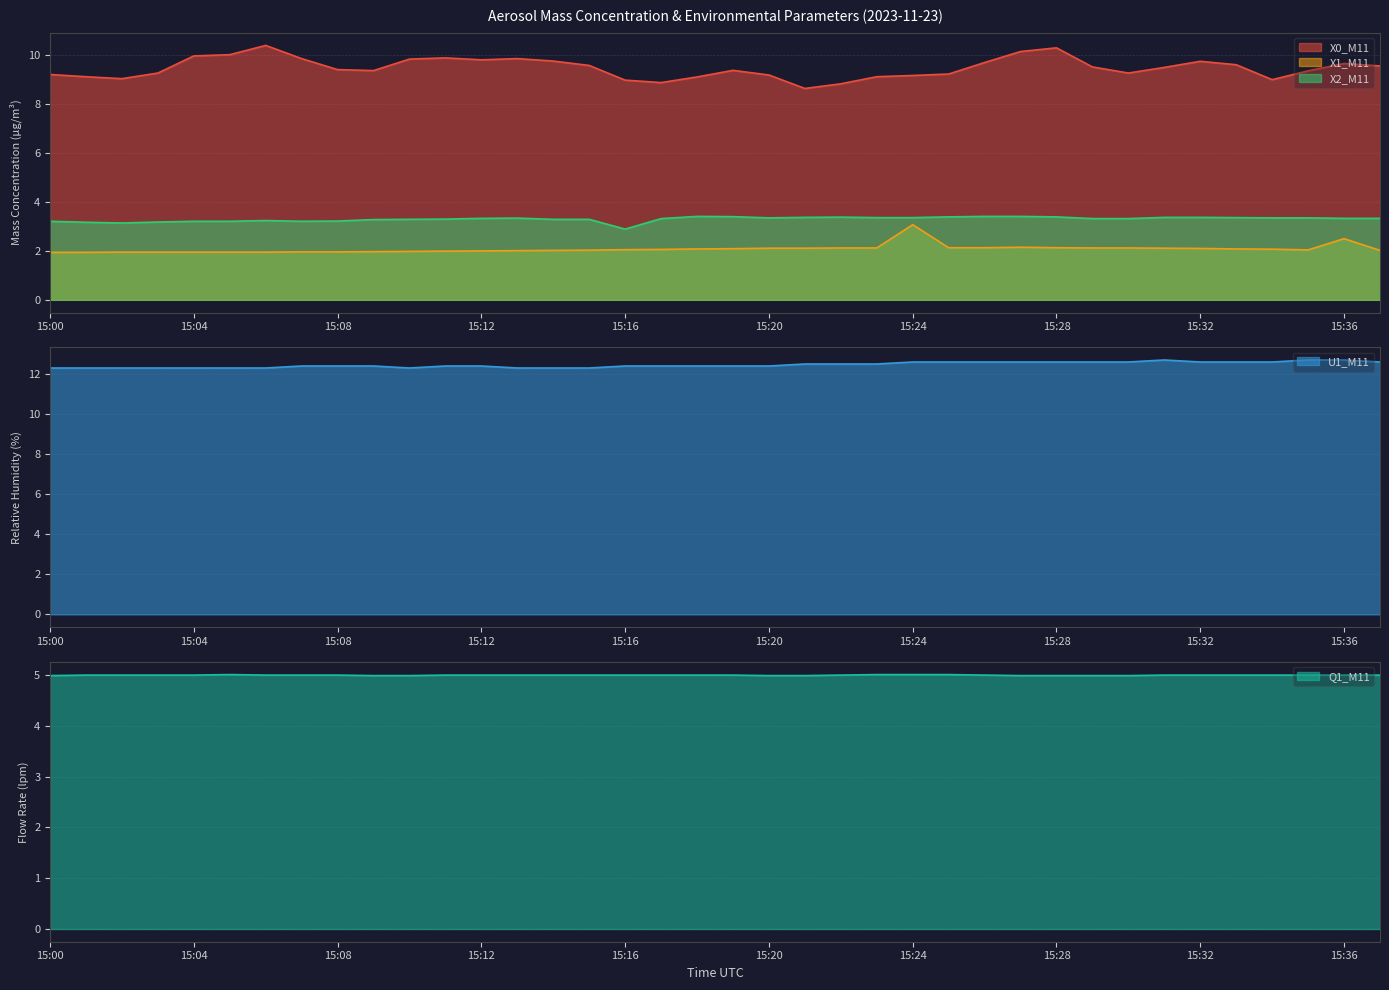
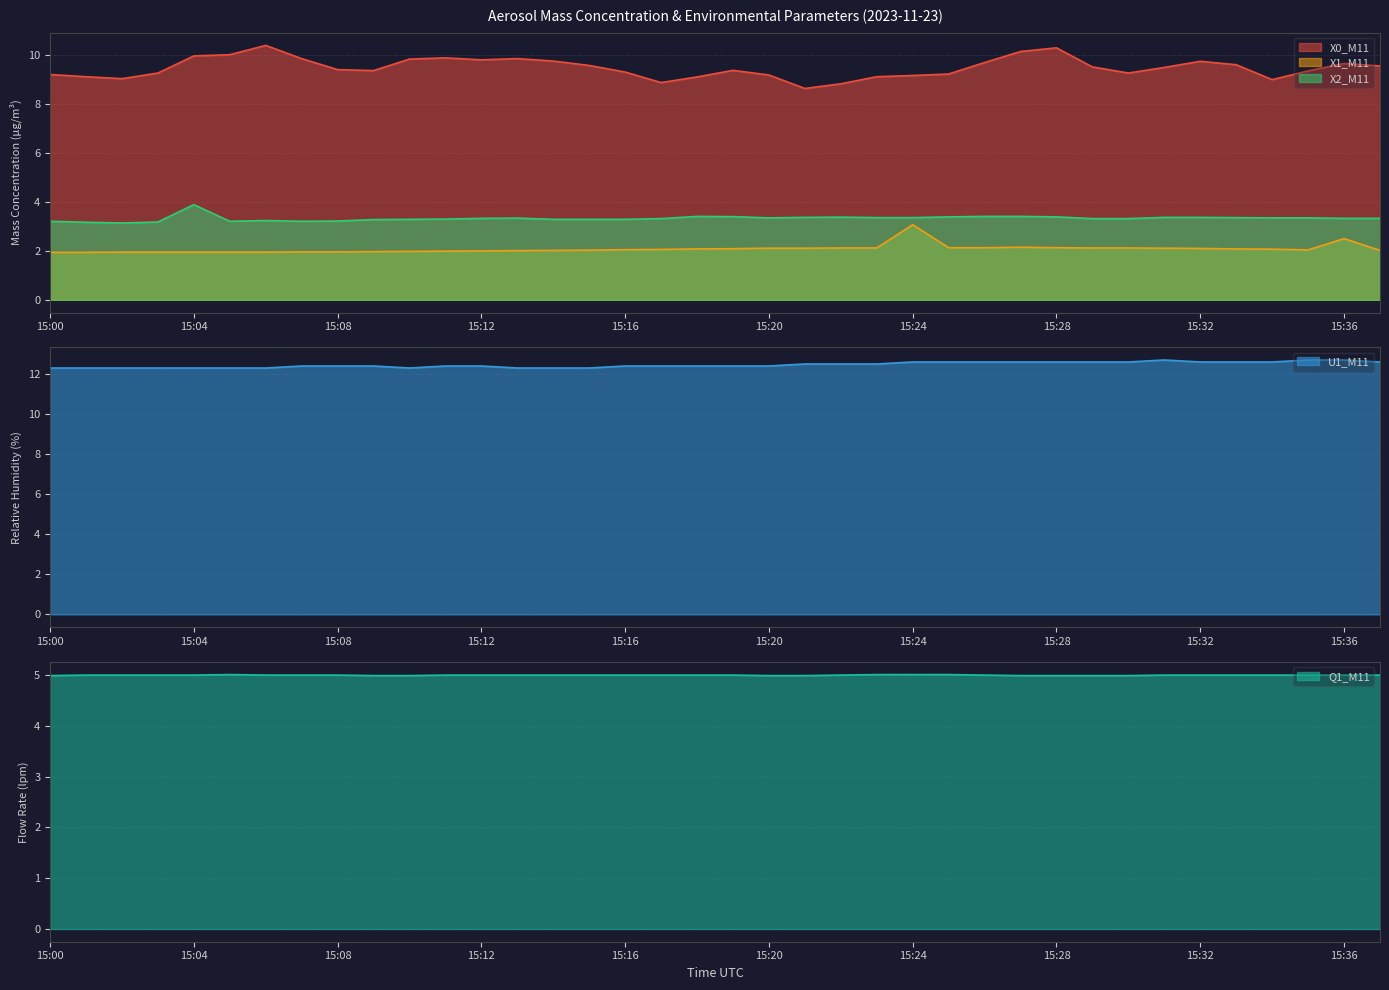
Aerosol Mass Concentration & Environmental Parameters (2023-11-23), X2_M11, 15:04: 3.2 -> 3.9
Aerosol Mass Concentration & Environmental Parameters (2023-11-23), X0_M11, 15:16: 9.0 -> 9.3
Aerosol Mass Concentration & Environmental Parameters (2023-11-23), X2_M11, 15:16: 2.9 -> 3.3
